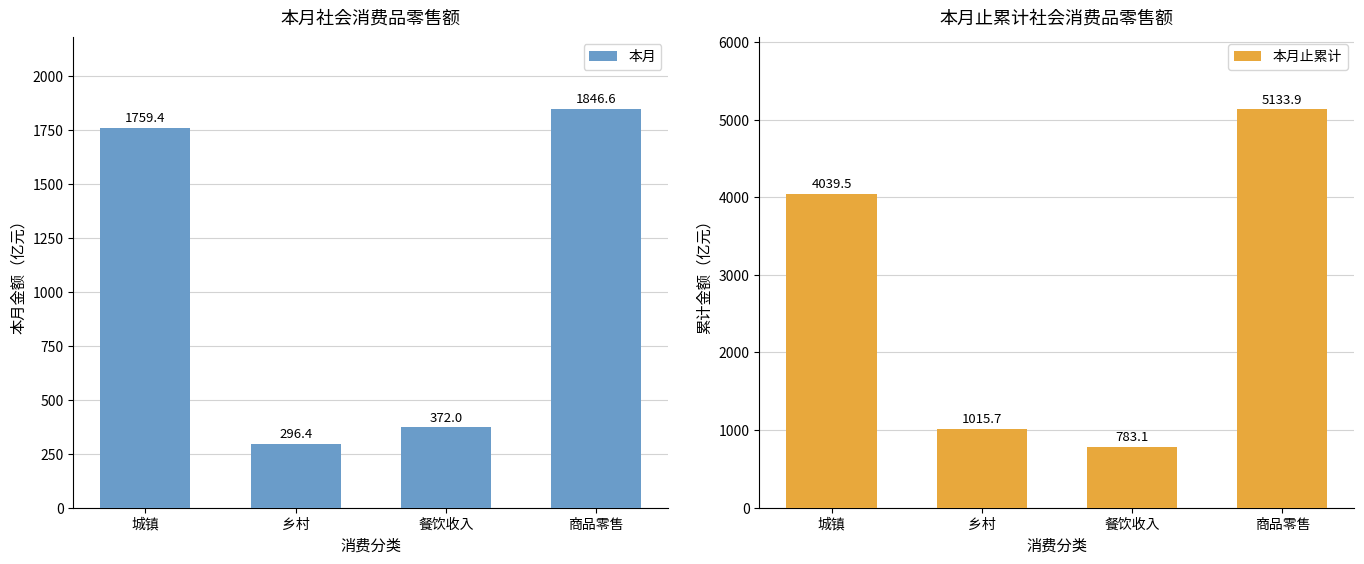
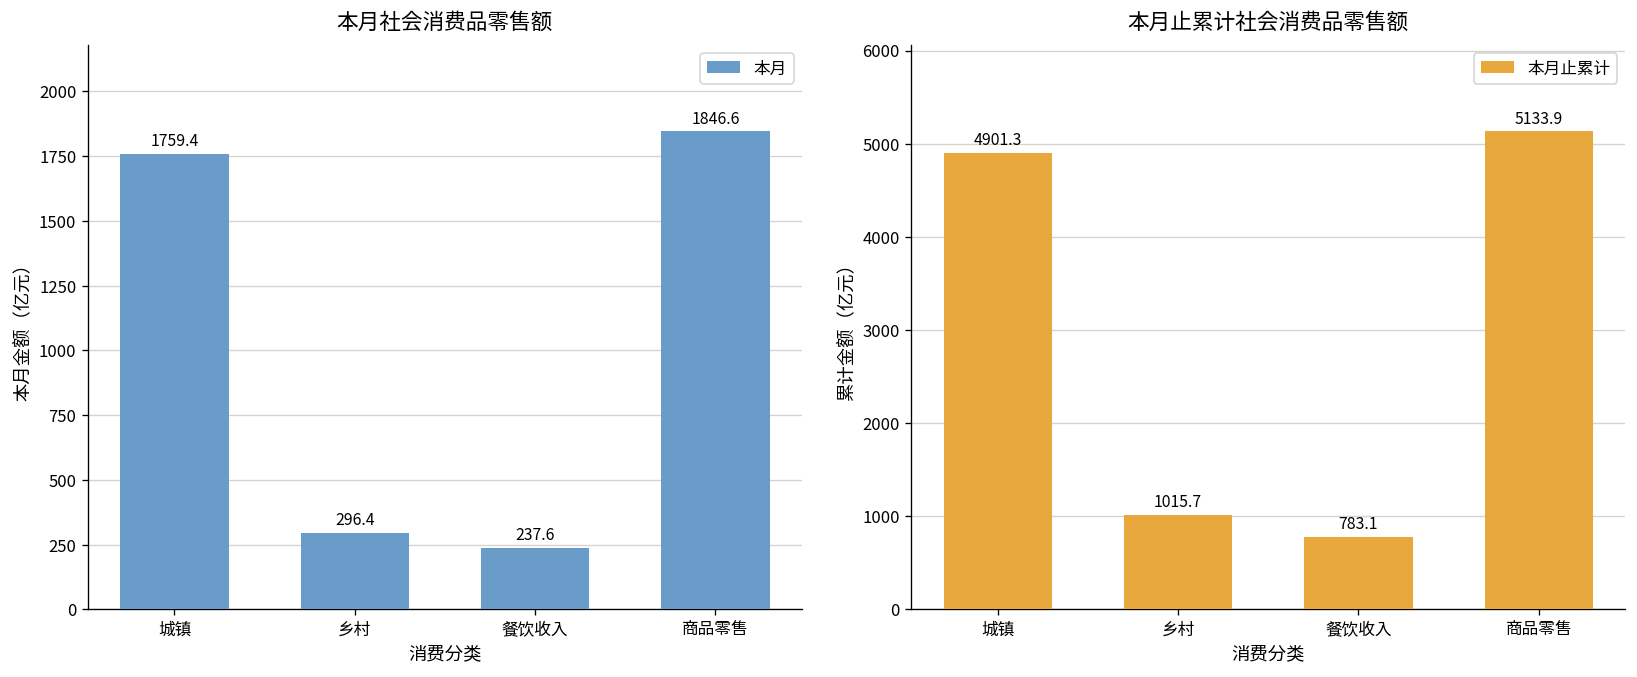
本月社会消费品零售额, 餐饮收入: 372.0 -> 237.6
本月止累计社会消费品零售额, 城镇: 4039.5 -> 4901.3
